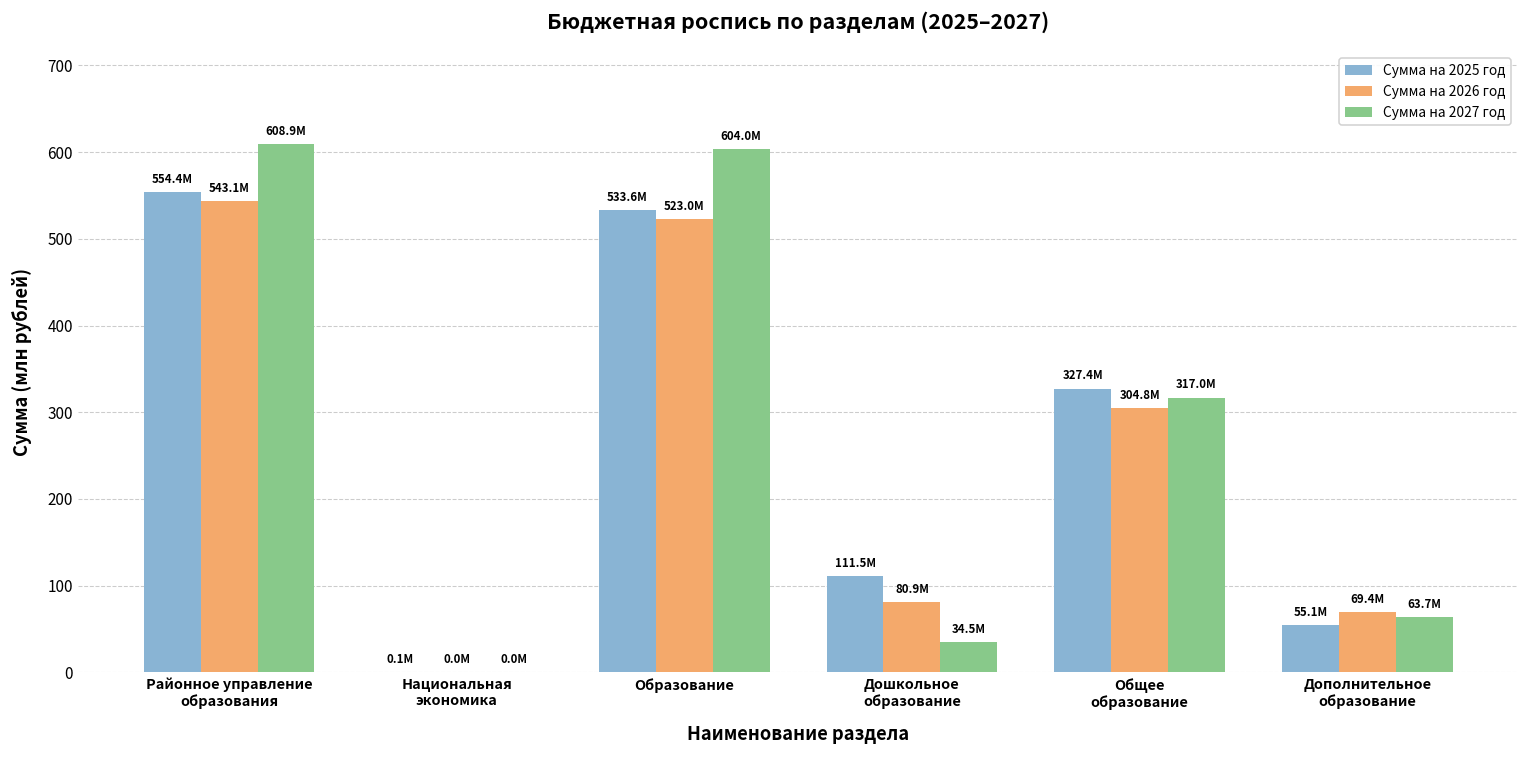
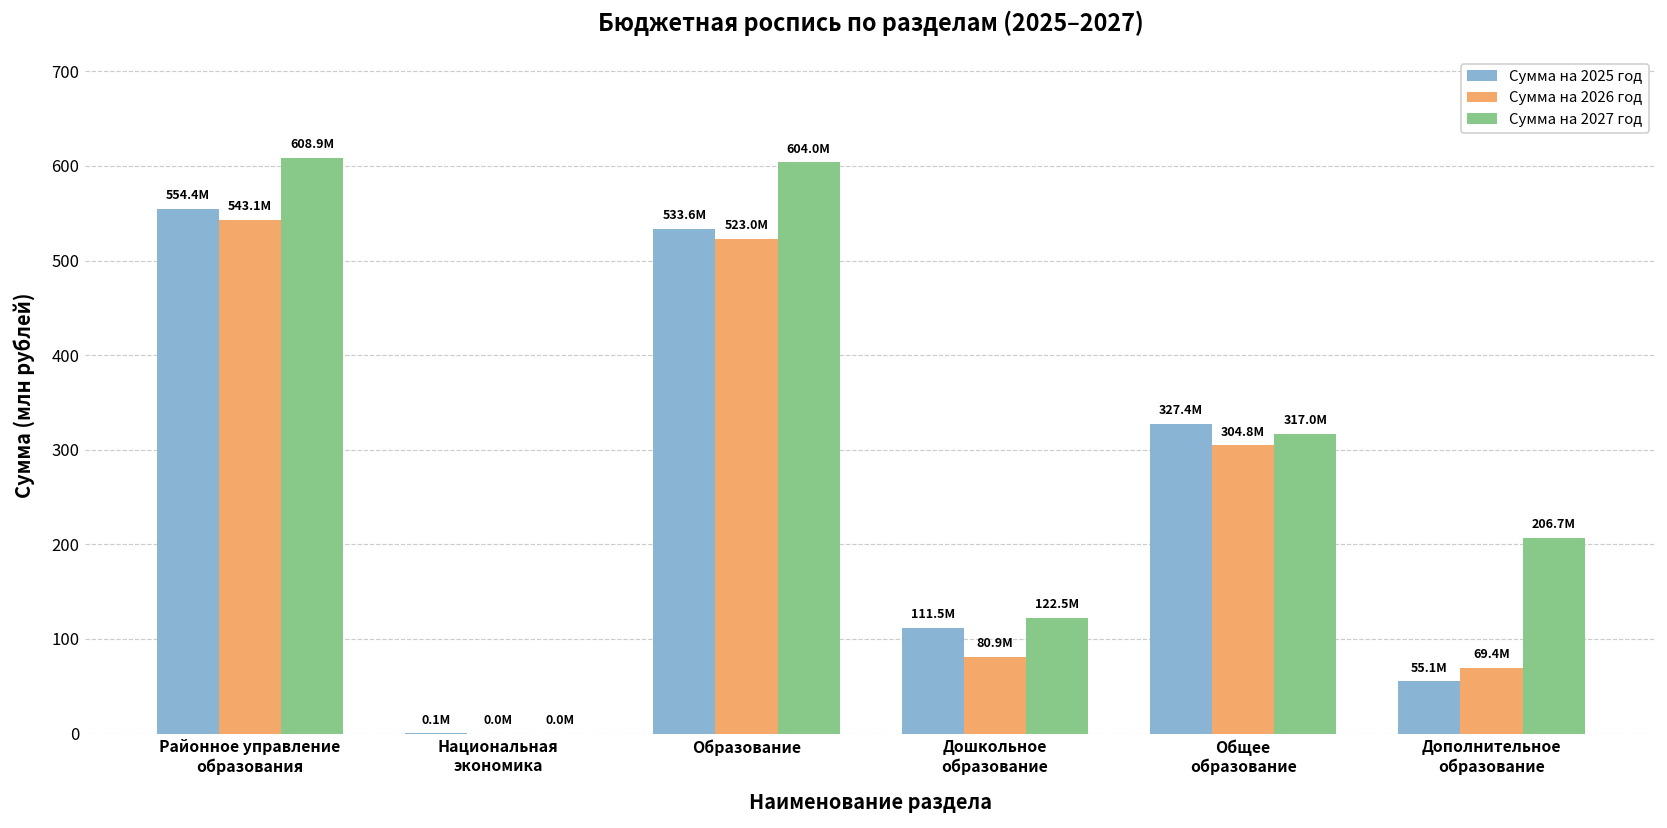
Сумма на 2027 год, Дошкольное образование: 34.5M -> 122.5M
Сумма на 2027 год, Дополнительное образование: 63.7M -> 206.7M
